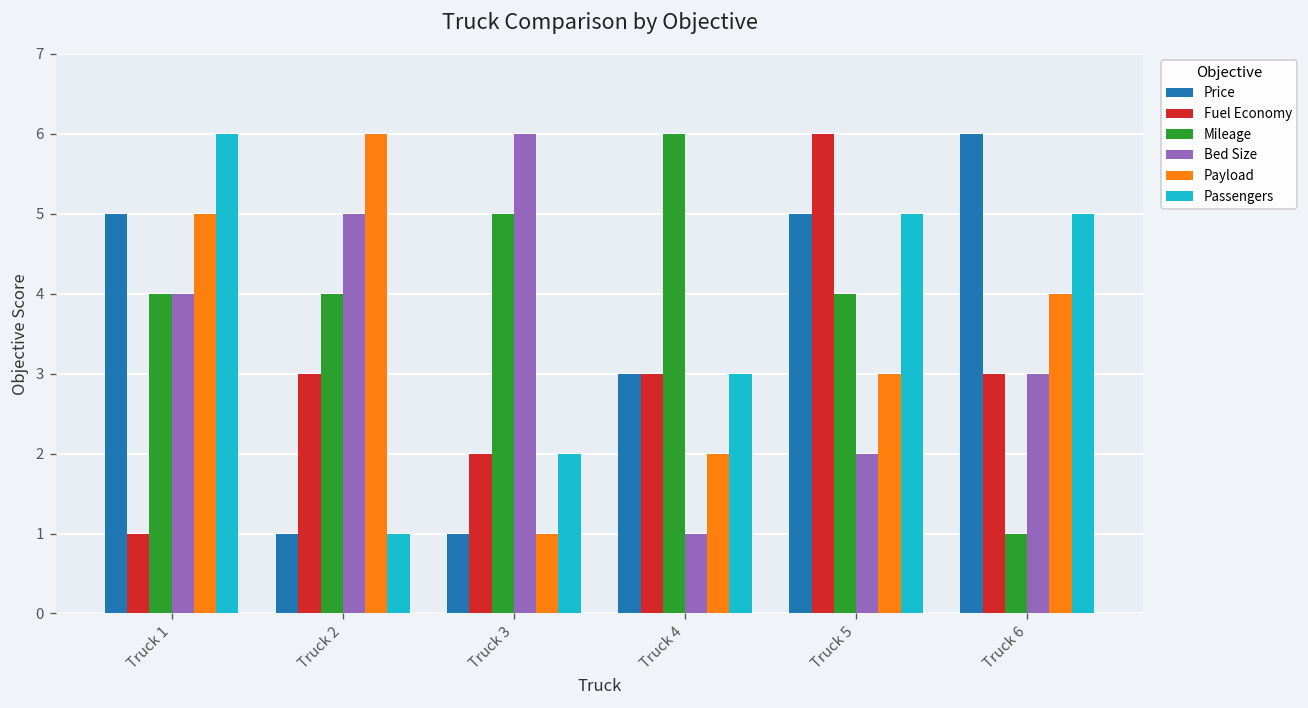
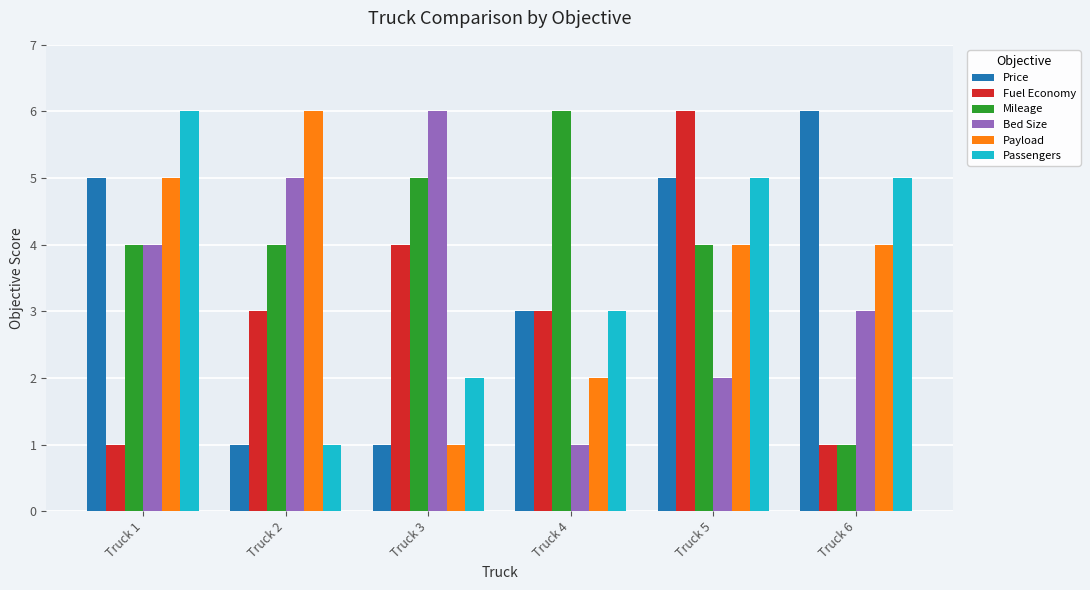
Fuel Economy, Truck 3: 2 -> 4
Payload, Truck 5: 3 -> 4
Fuel Economy, Truck 6: 3 -> 1
